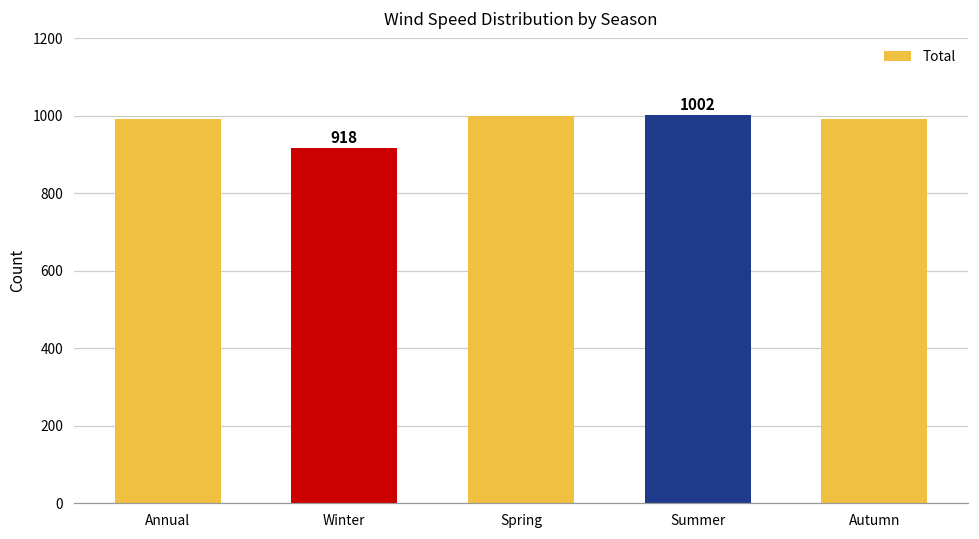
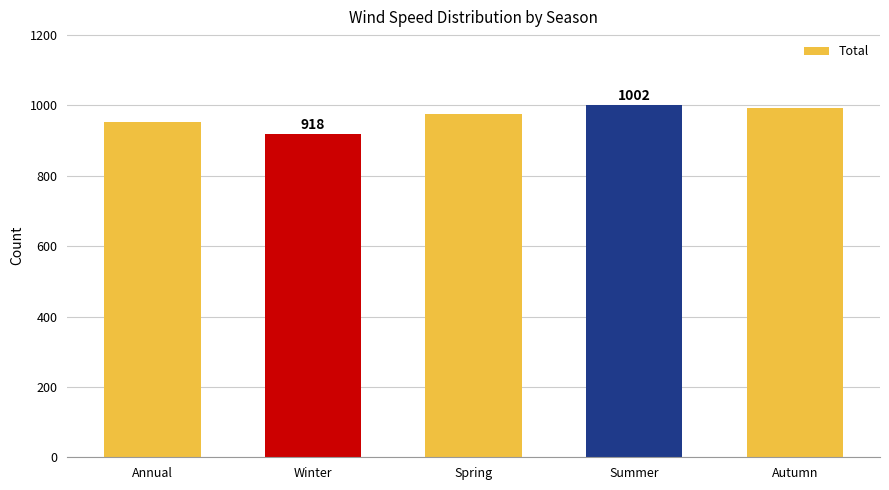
Annual: 990 -> 950
Spring: 1000 -> 980
